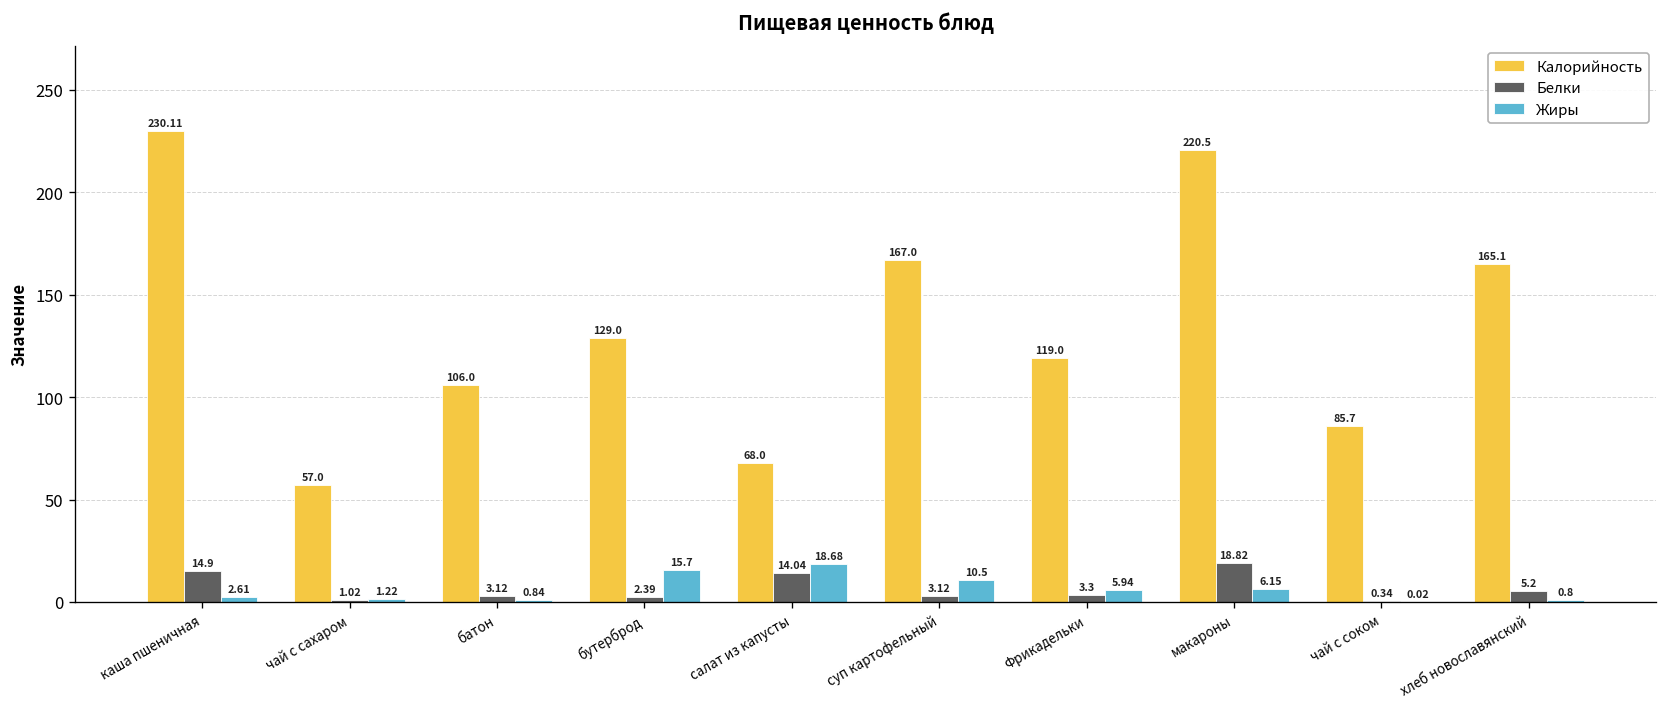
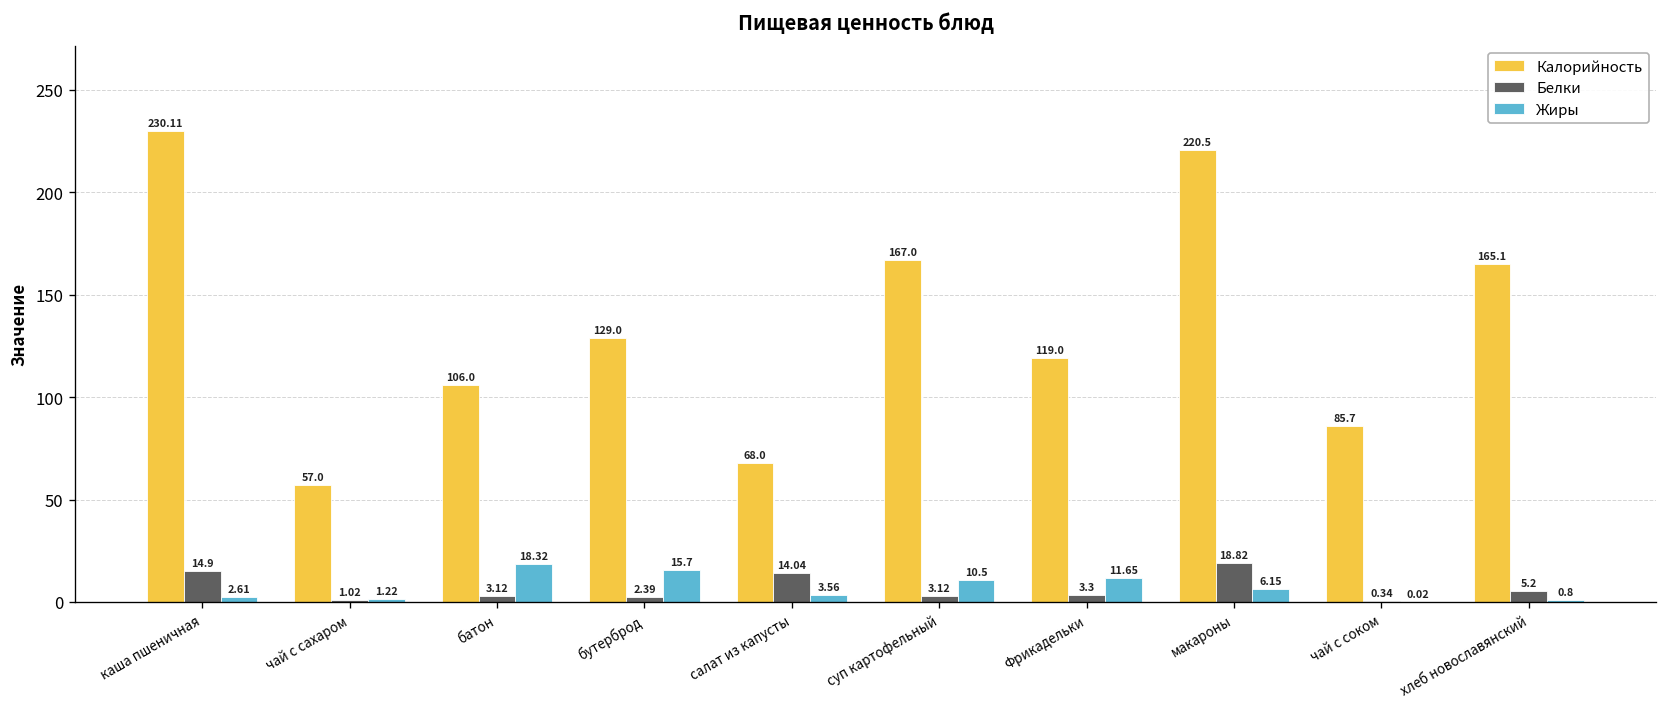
Жиры, батон: 0.84 -> 18.32
Жиры, салат из капусты: 18.68 -> 3.56
Жиры, Фрикадельки: 5.94 -> 11.65
